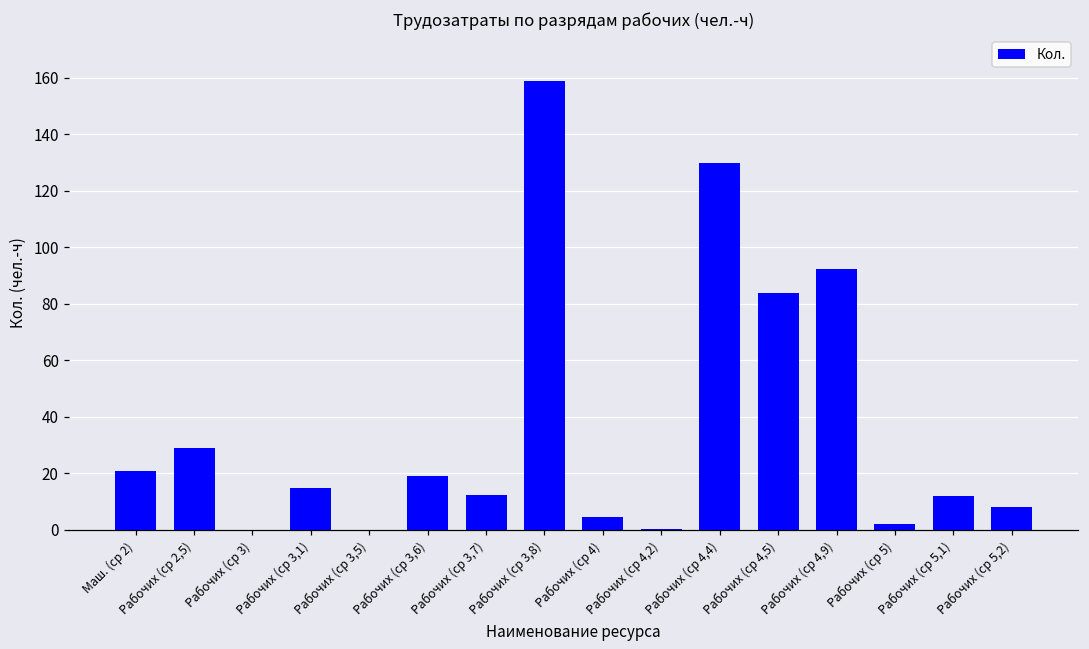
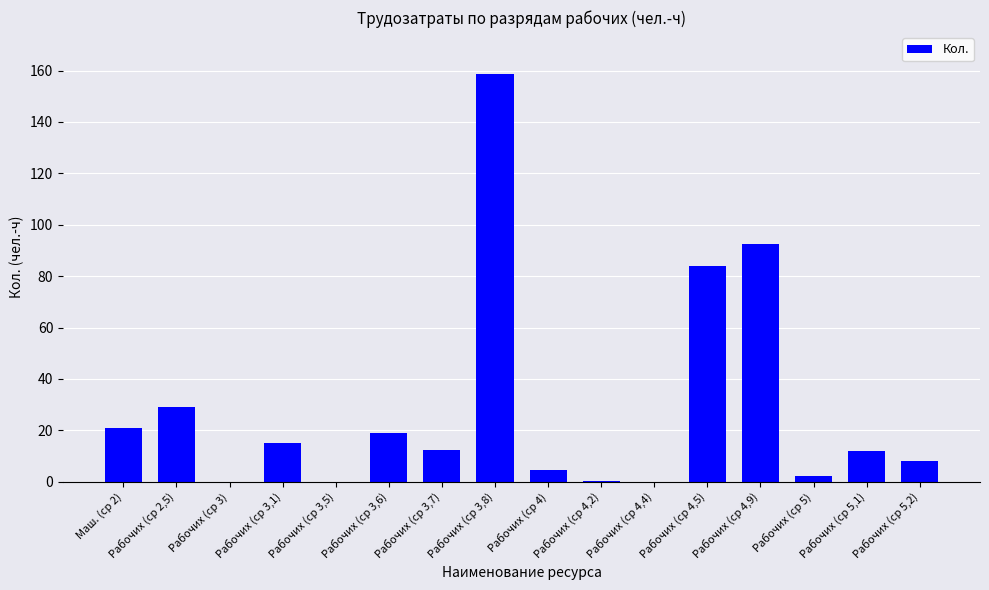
Рабочих (ср 4,4): 130 -> 0
